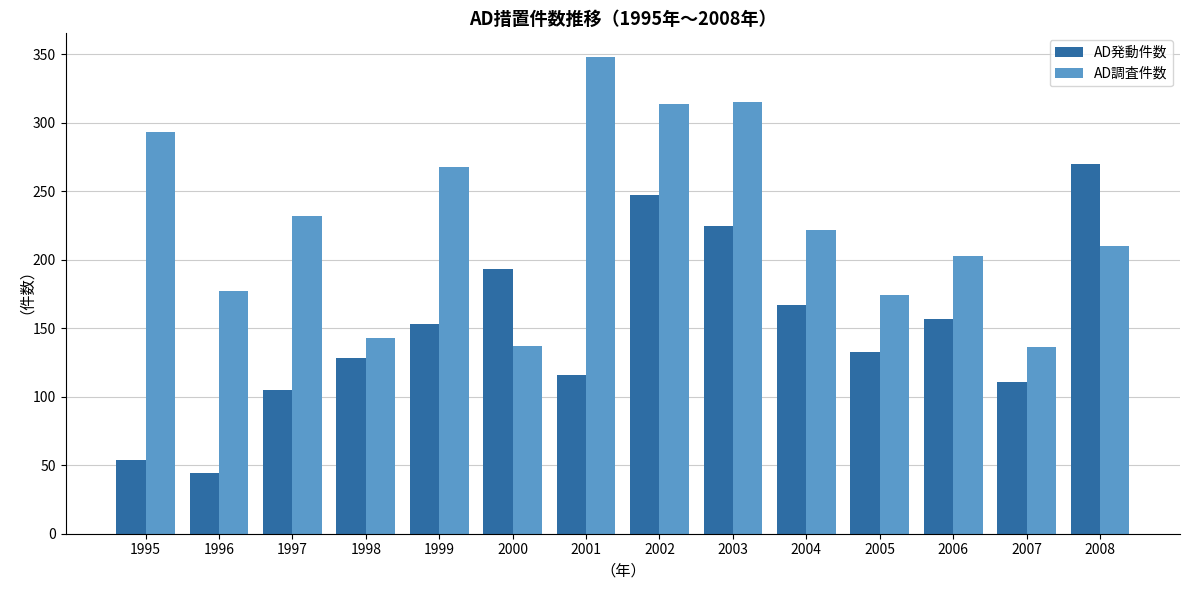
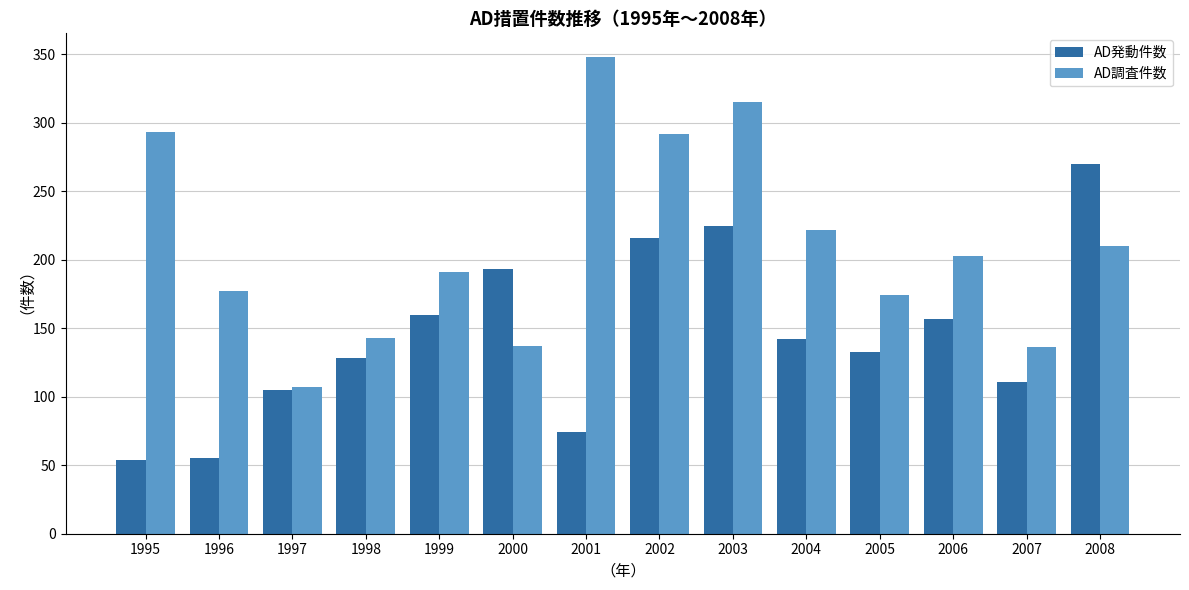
AD発動件数, 1996: 44 -> 55
AD調査件数, 1997: 232 -> 107
AD発動件数, 1999: 153 -> 160
AD調査件数, 1999: 268 -> 191
AD発動件数, 2001: 116 -> 74
AD発動件数, 2002: 247 -> 216
AD調査件数, 2002: 314 -> 292
AD発動件数, 2004: 167 -> 142
